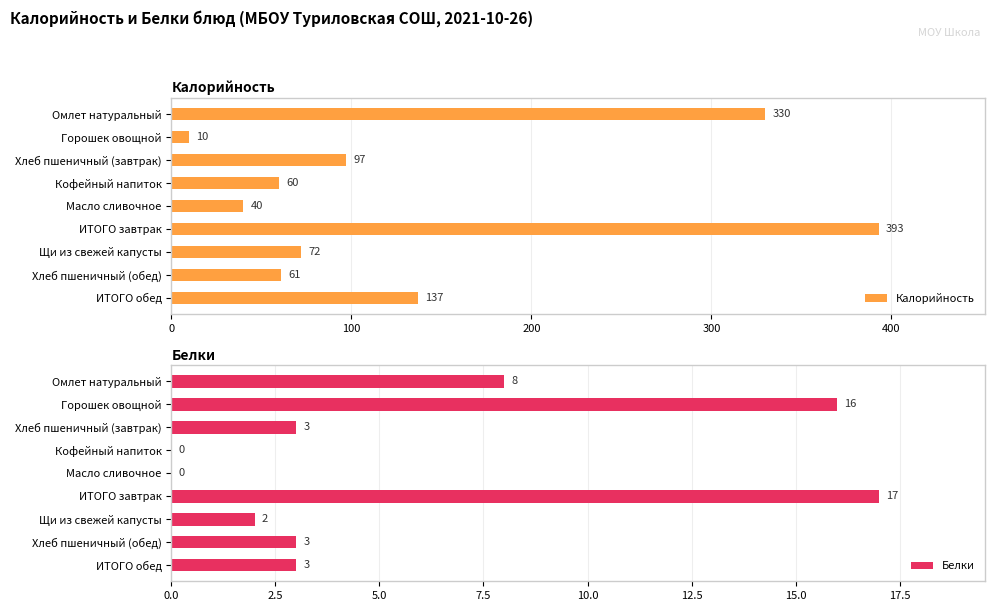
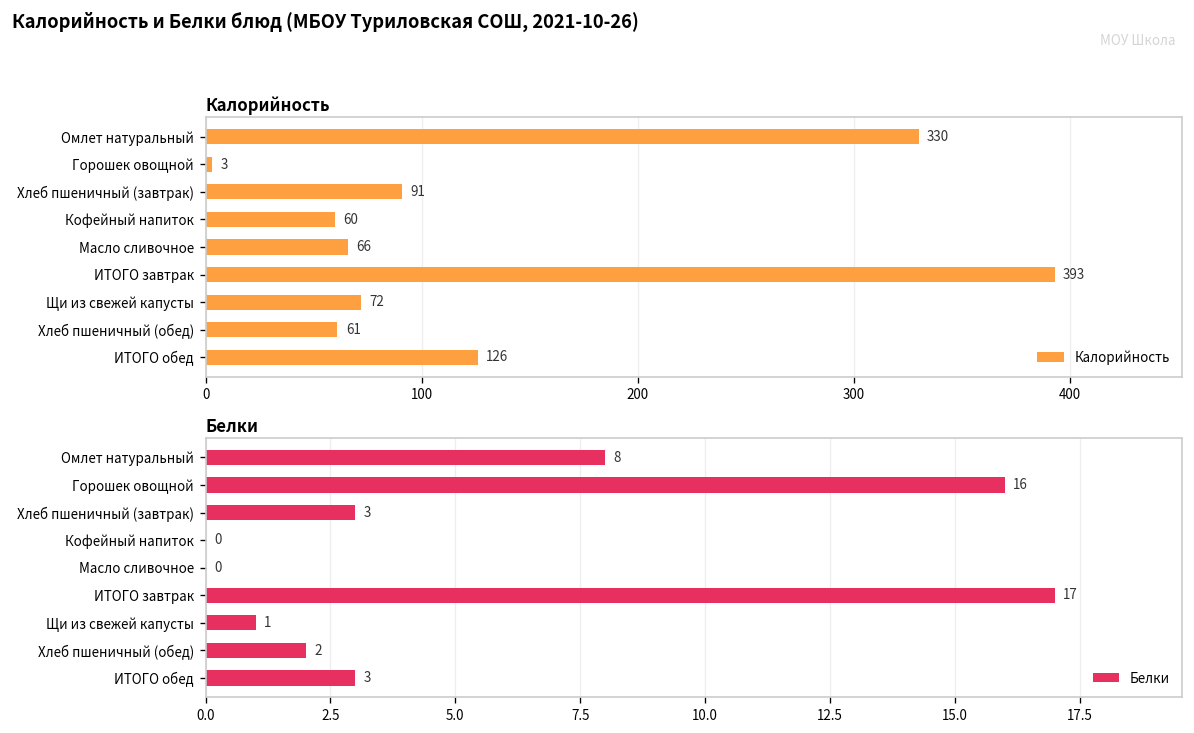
Калорийность, Горошек овощной: 10 -> 3
Калорийность, Хлеб пшеничный (завтрак): 97 -> 91
Калорийность, Масло сливочное: 40 -> 66
Калорийность, ИТОГО обед: 137 -> 126
Белки, Щи из свежей капусты: 2 -> 1
Белки, Хлеб пшеничный (обед): 3 -> 2
